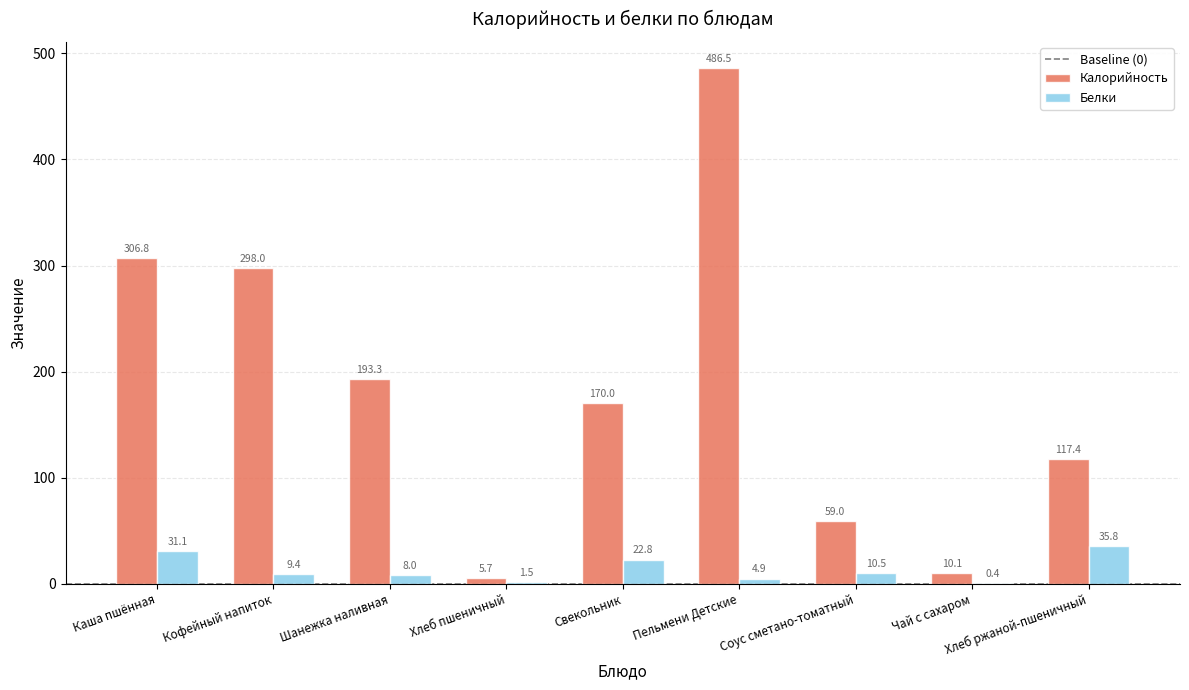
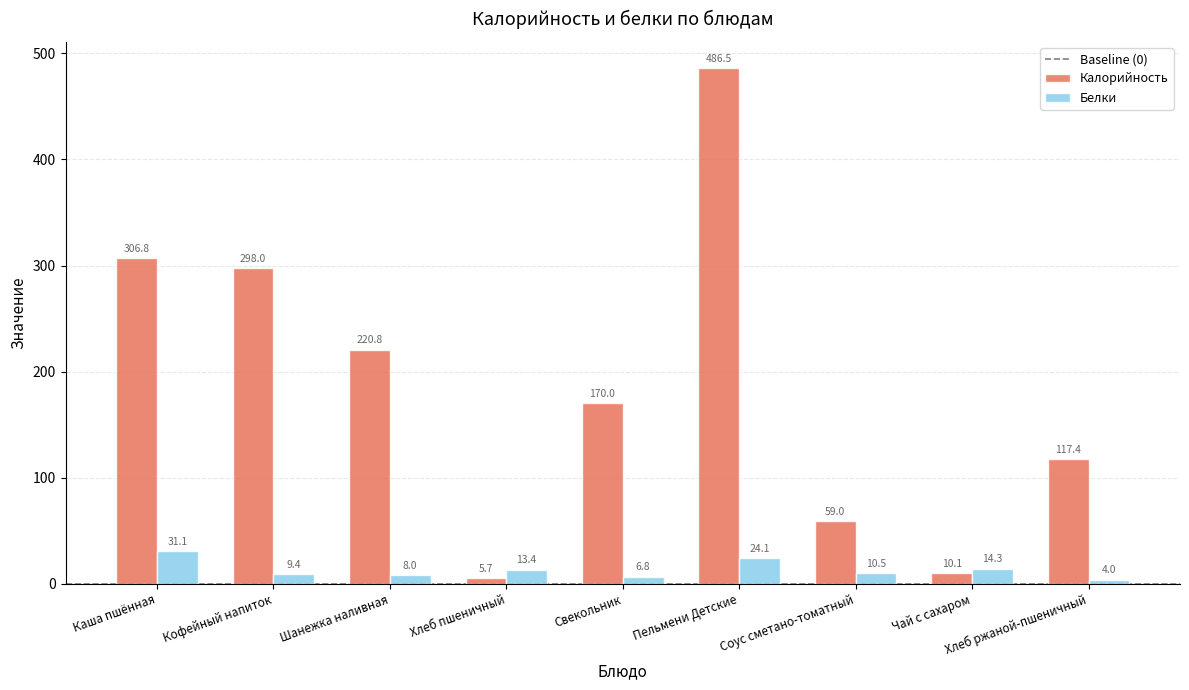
Калорийность, Шанежка наливная: 193.3 -> 220.8
Белки, Хлеб пшеничный: 1.5 -> 13.4
Белки, Свекольник: 22.8 -> 6.8
Белки, Пельмени Детские: 4.9 -> 24.1
Белки, Чай с сахаром: 0.4 -> 14.3
Белки, Хлеб ржаной-пшеничный: 35.8 -> 4.0
